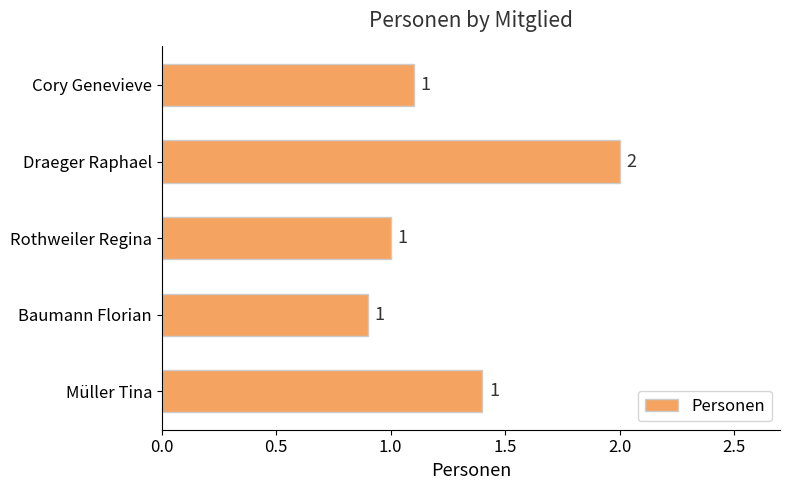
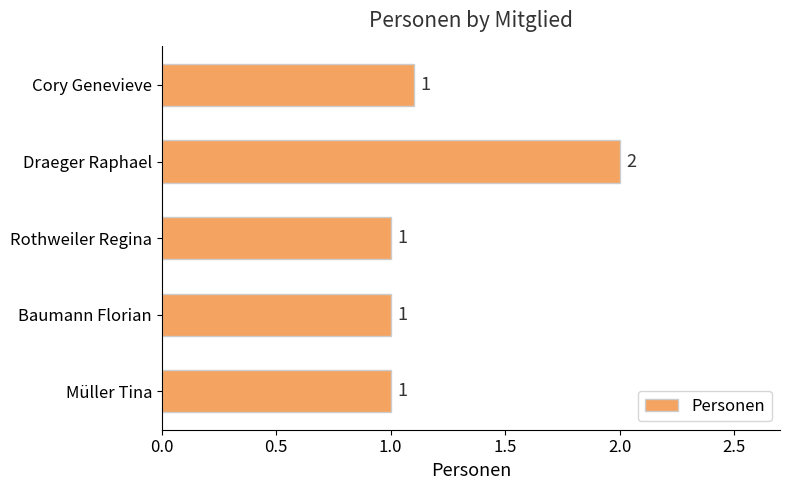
Baumann Florian: 0.9 -> 1.0
Müller Tina: 1.4 -> 1.0
